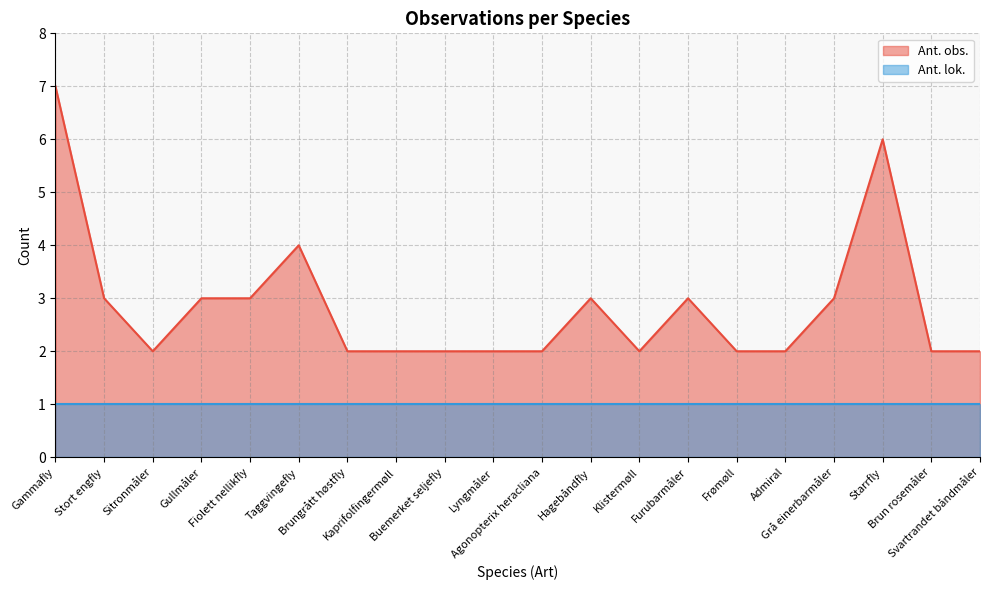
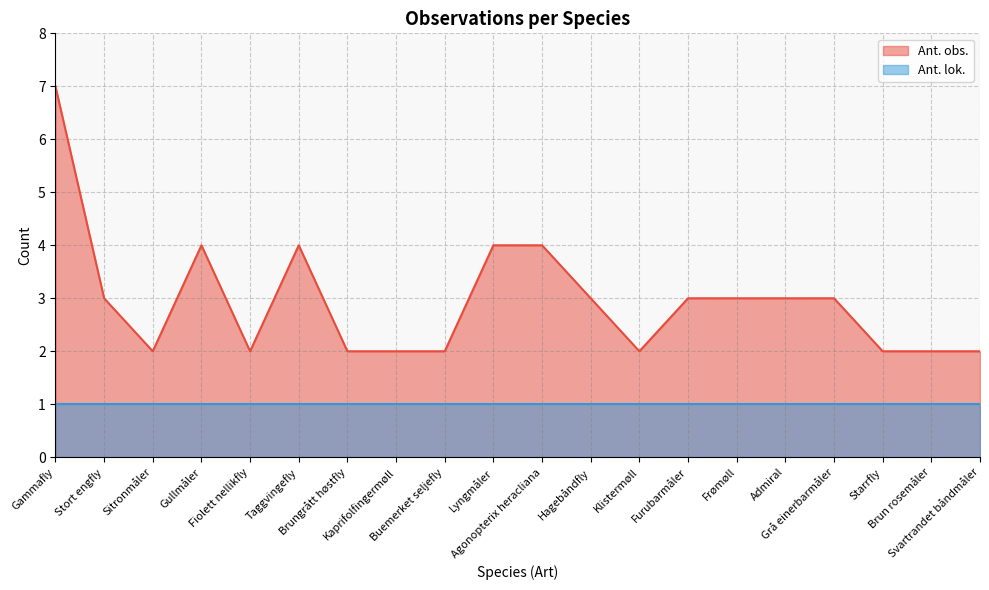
Ant. obs., Gullmåler: 3 -> 4
Ant. obs., Fiolett nellikfly: 3 -> 2
Ant. obs., Lyngmåler: 2 -> 4
Ant. obs., Agonopterix heracliana: 2 -> 4
Ant. obs., Frømøll: 2 -> 3
Ant. obs., Admiral: 2 -> 3
Ant. obs., Starrfly: 6 -> 2
